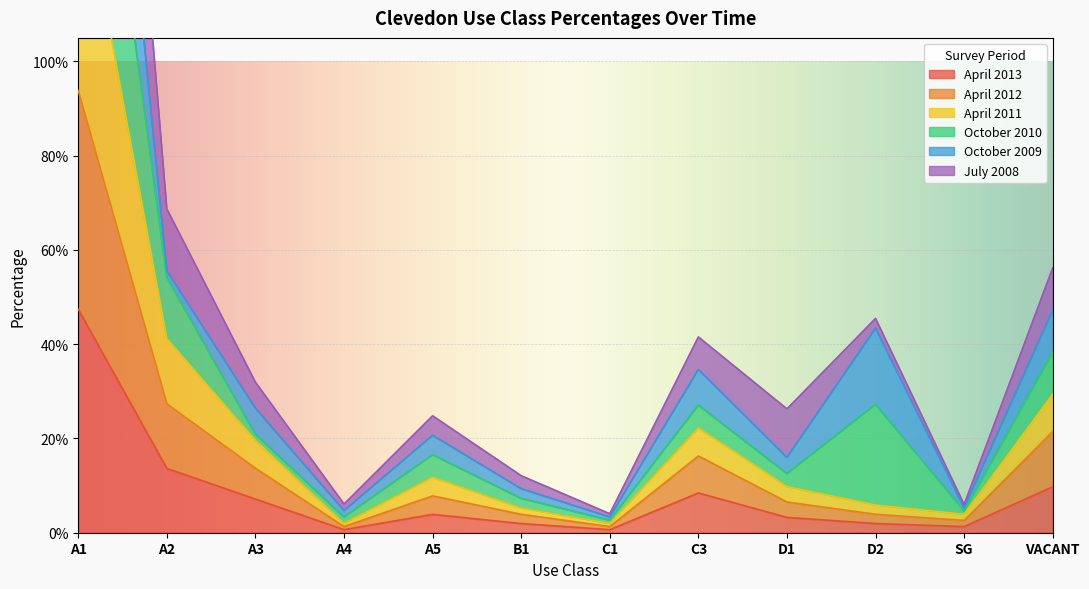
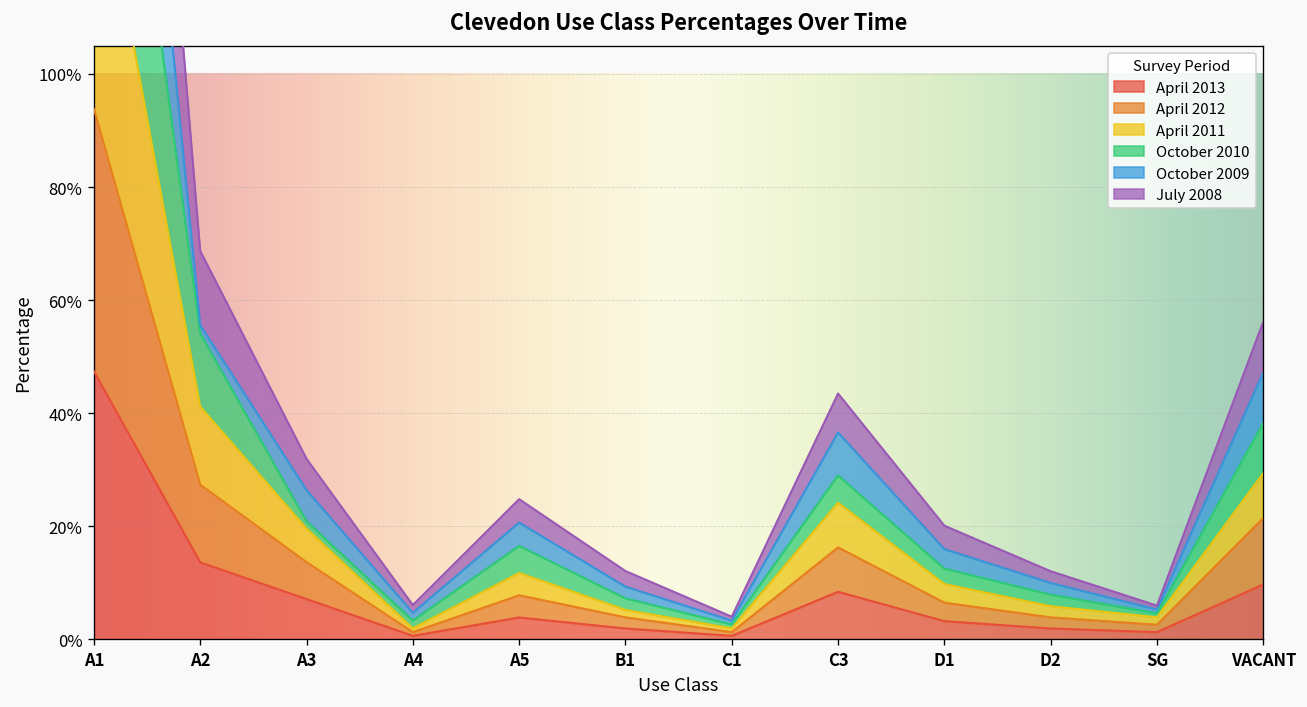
April 2011, C3: 6% -> 8%
July 2008, D1: 10% -> 4%
October 2010, D2: 21% -> 2%
October 2009, D2: 16% -> 2%
